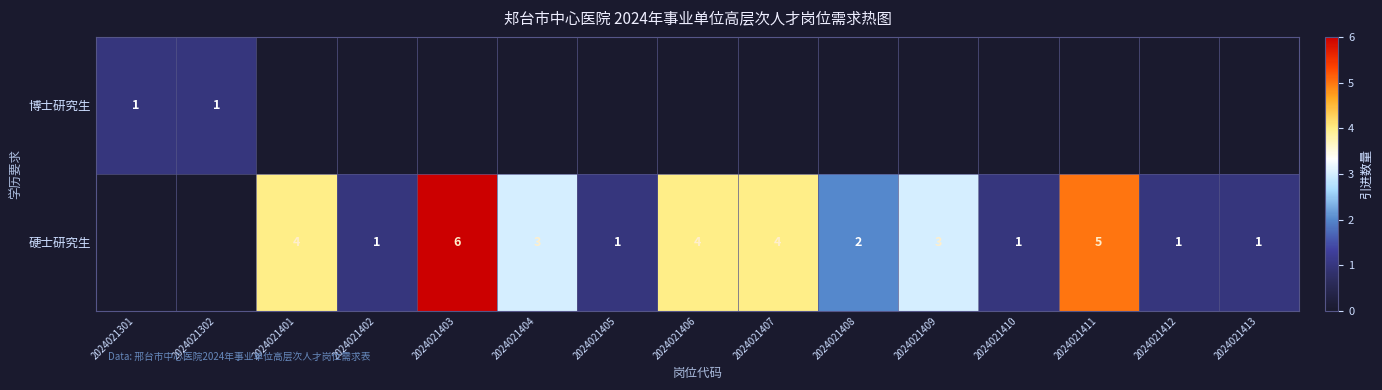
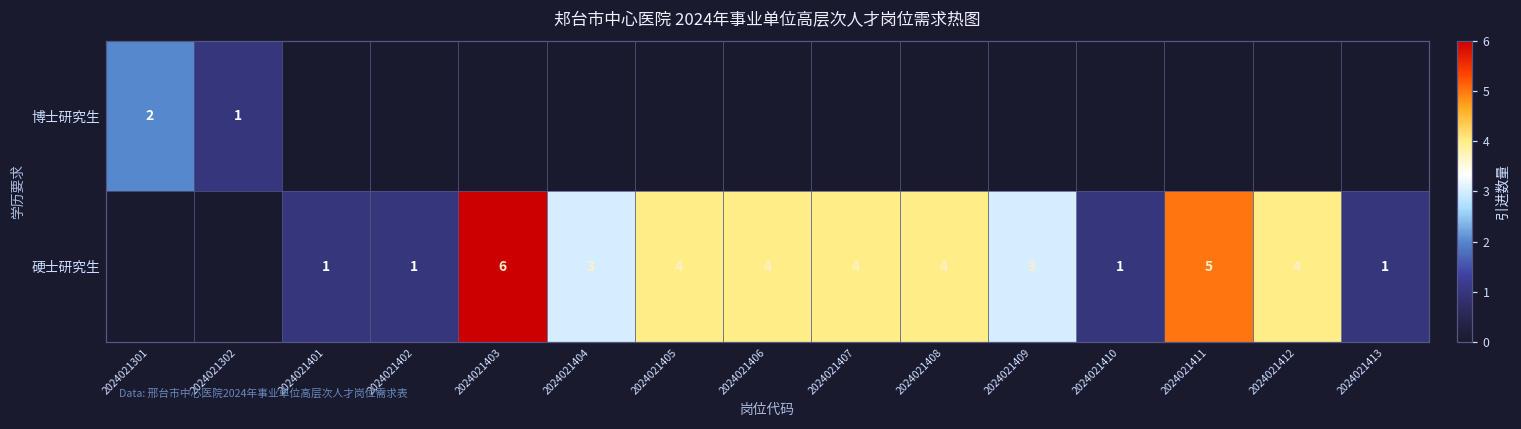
博士研究生, 2024021301: 1 -> 2
硬士研究生, 2024021401: 4 -> 1
硬士研究生, 2024021405: 1 -> 4
硬士研究生, 2024021408: 2 -> 4
硬士研究生, 2024021412: 1 -> 4
